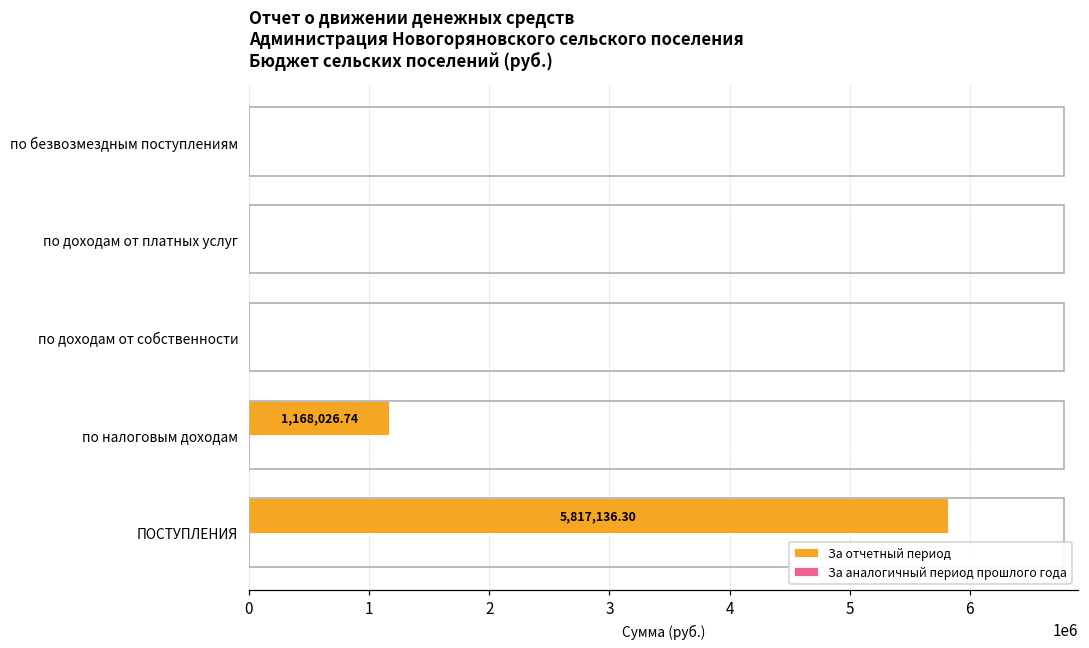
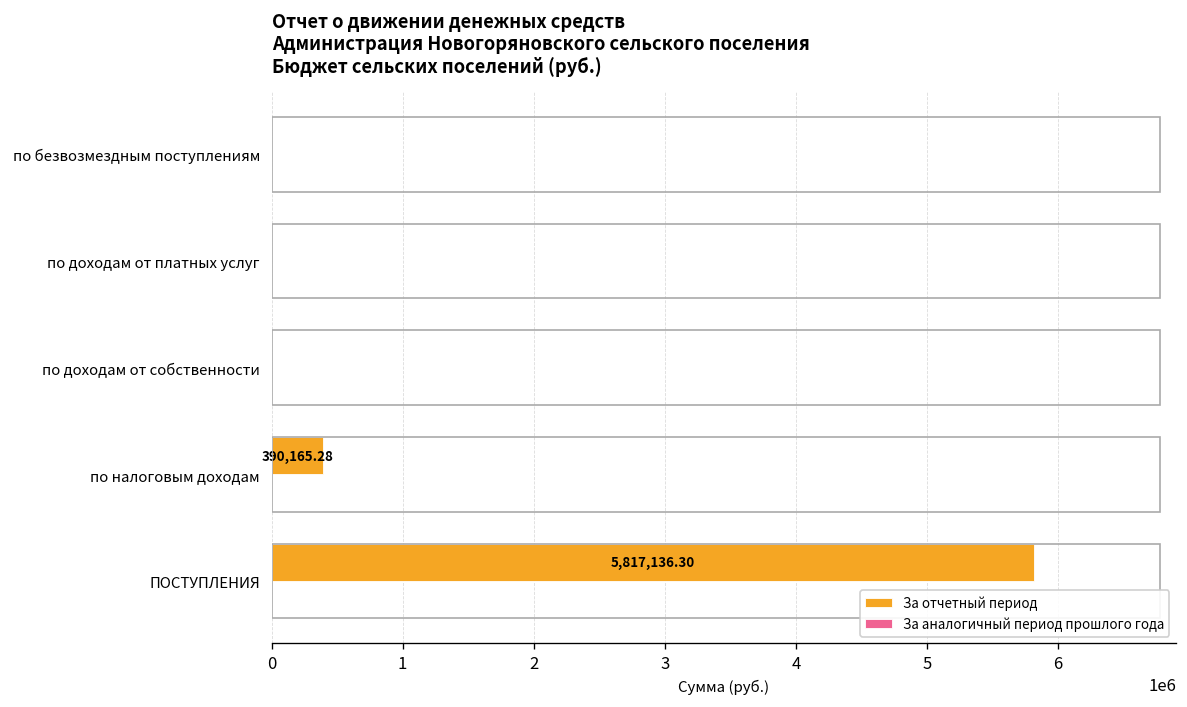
За отчетный период, по налоговым доходам: 1,168,026.74 -> 390,165.28
